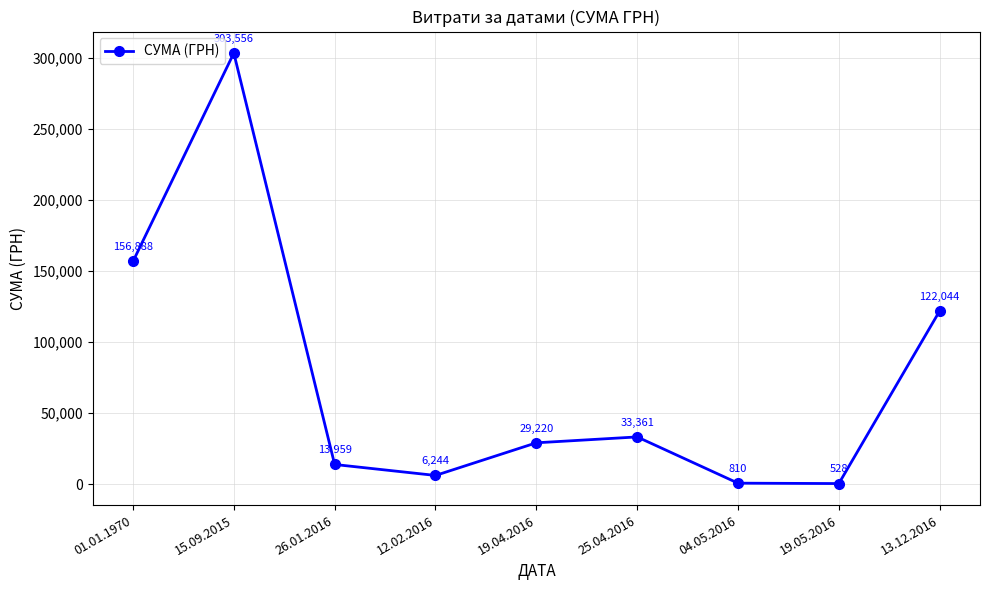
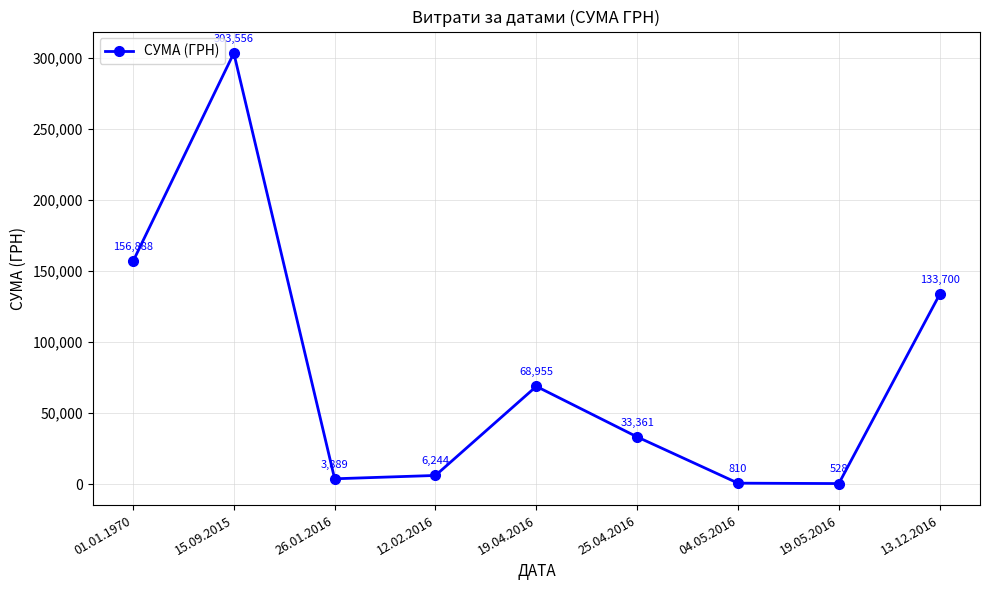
26.01.2016: 13,959 -> 3,889
19.04.2016: 29,220 -> 68,955
13.12.2016: 122,044 -> 133,700
